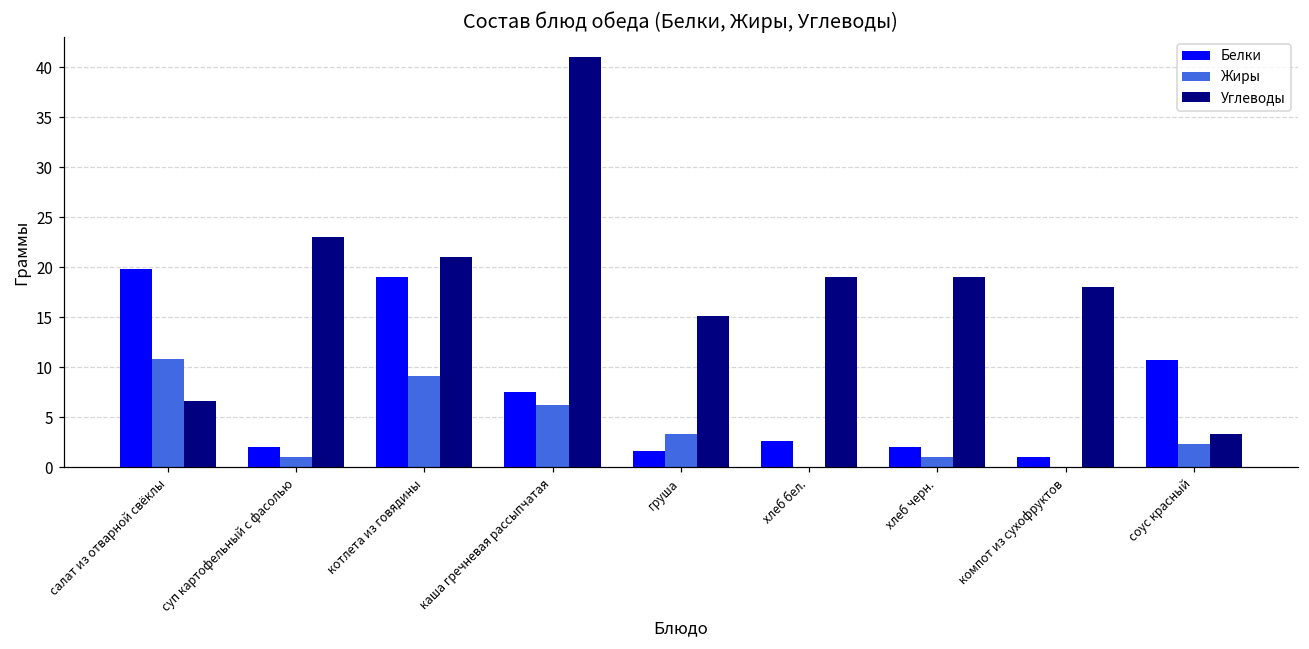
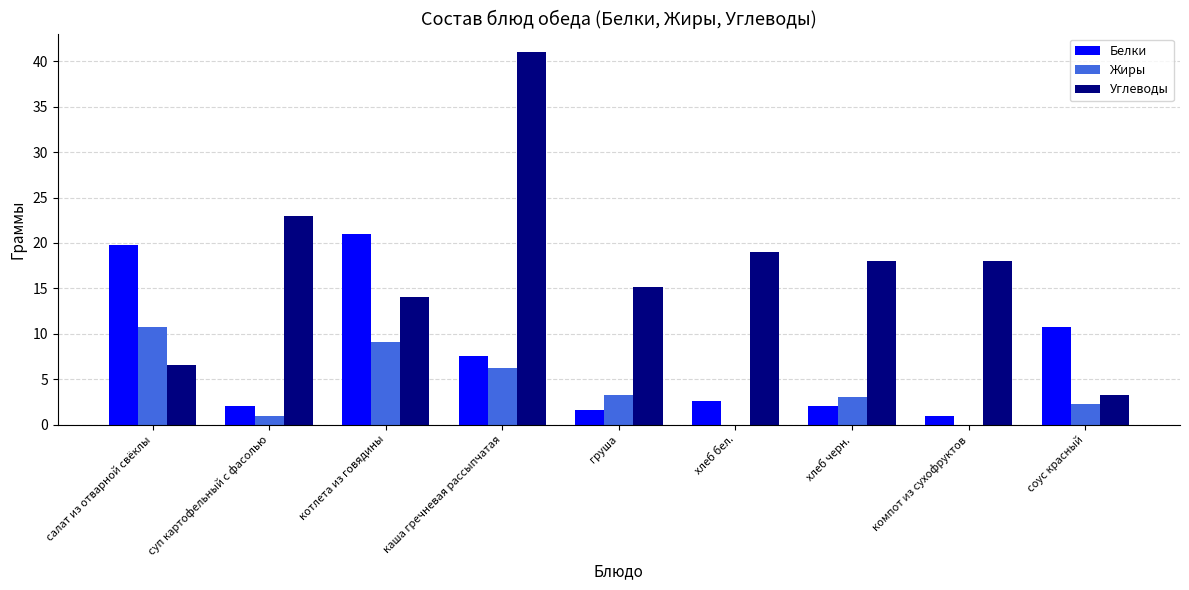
Белки, котлета из говядины: 19 -> 21
Углеводы, котлета из говядины: 21 -> 14
Жиры, хлеб черн.: 1 -> 3
Углеводы, хлеб черн.: 19 -> 18
